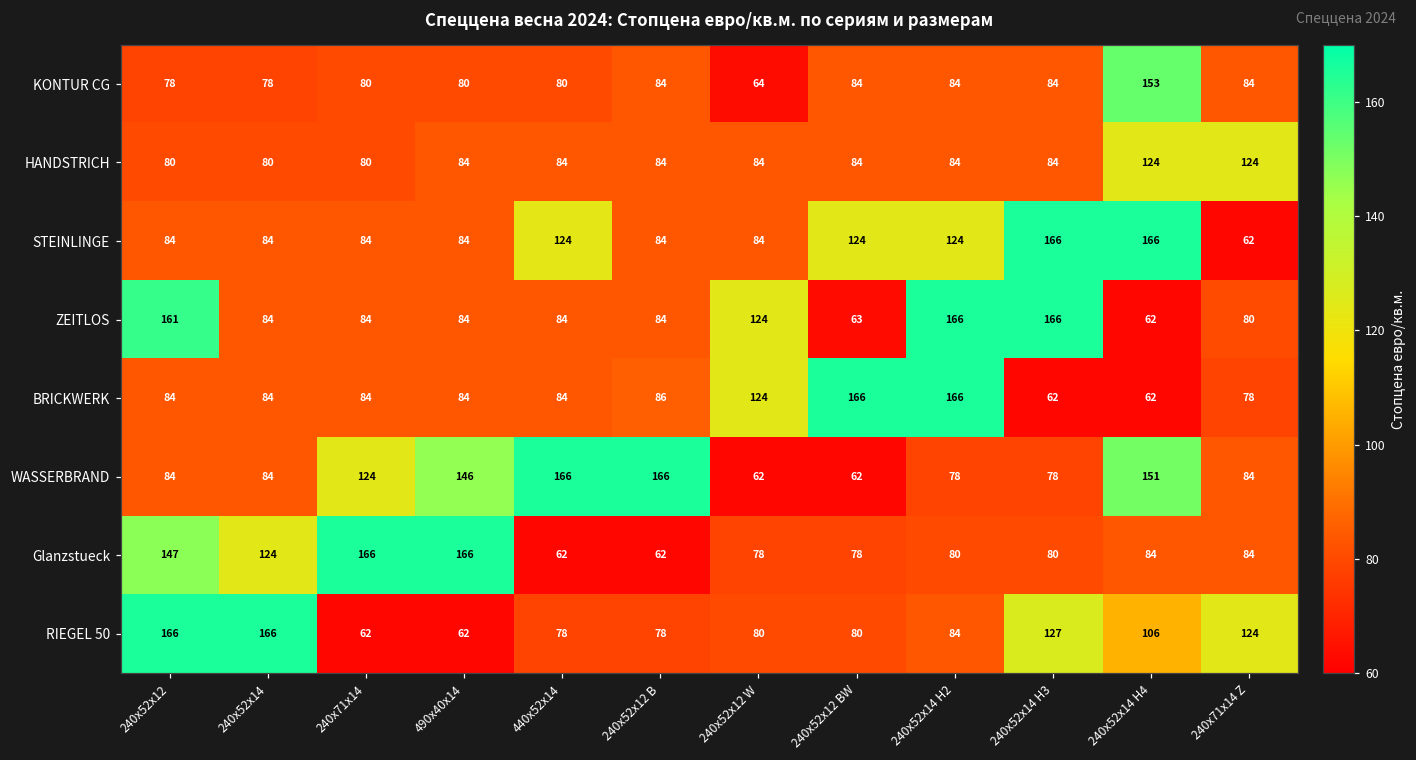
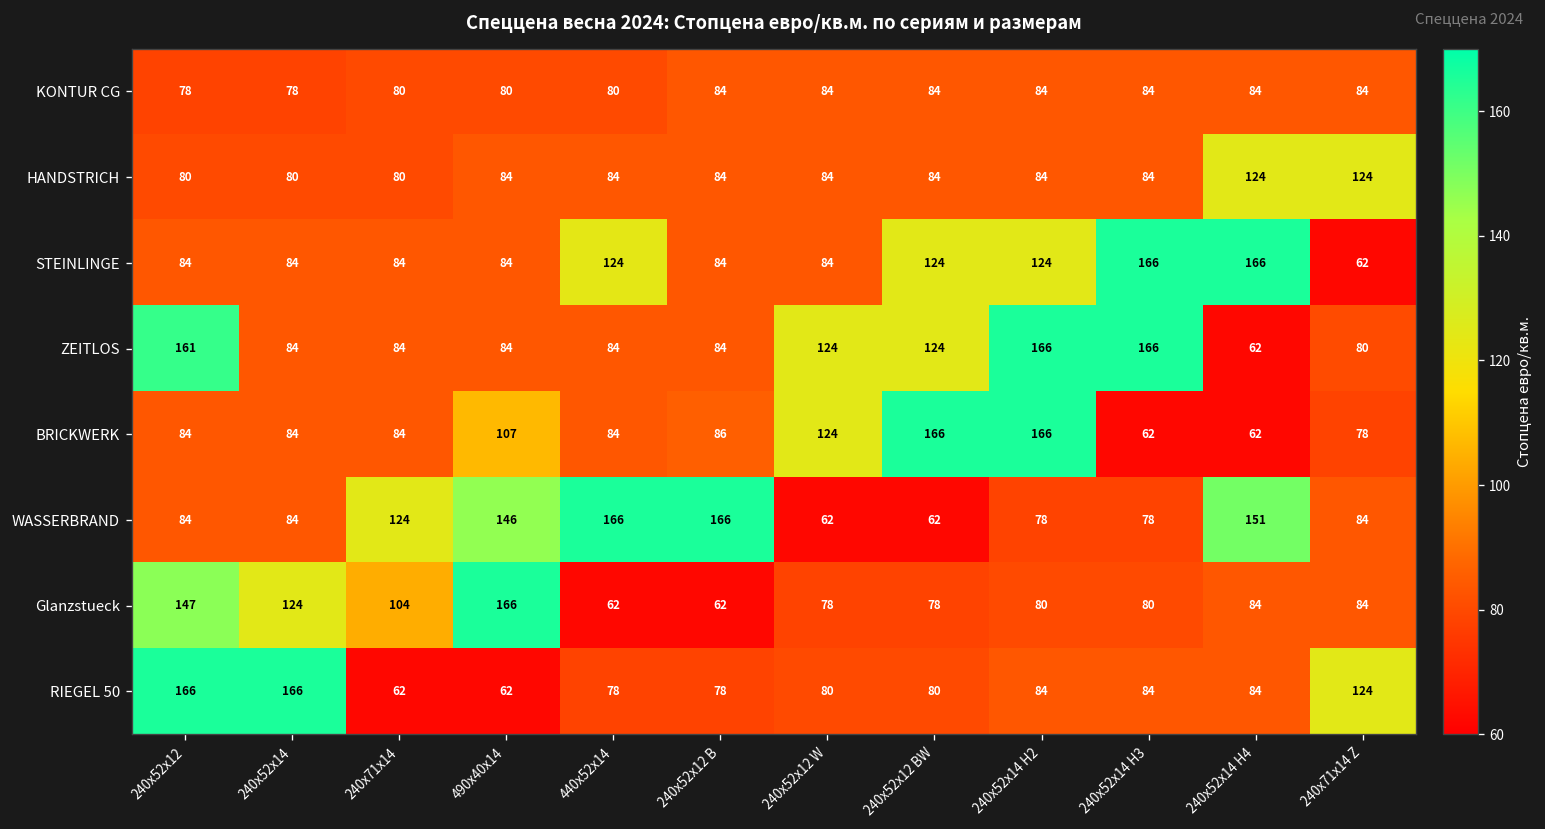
KONTUR CG, 240x52x12 W: 64 -> 84
KONTUR CG, 240x52x14 H4: 153 -> 84
ZEITLOS, 240x52x12 BW: 63 -> 124
BRICKWERK, 490x40x14: 84 -> 107
Glanzstueck, 240x71x14: 166 -> 104
RIEGEL 50, 240x52x14 H3: 127 -> 84
RIEGEL 50, 240x52x14 H4: 106 -> 84
